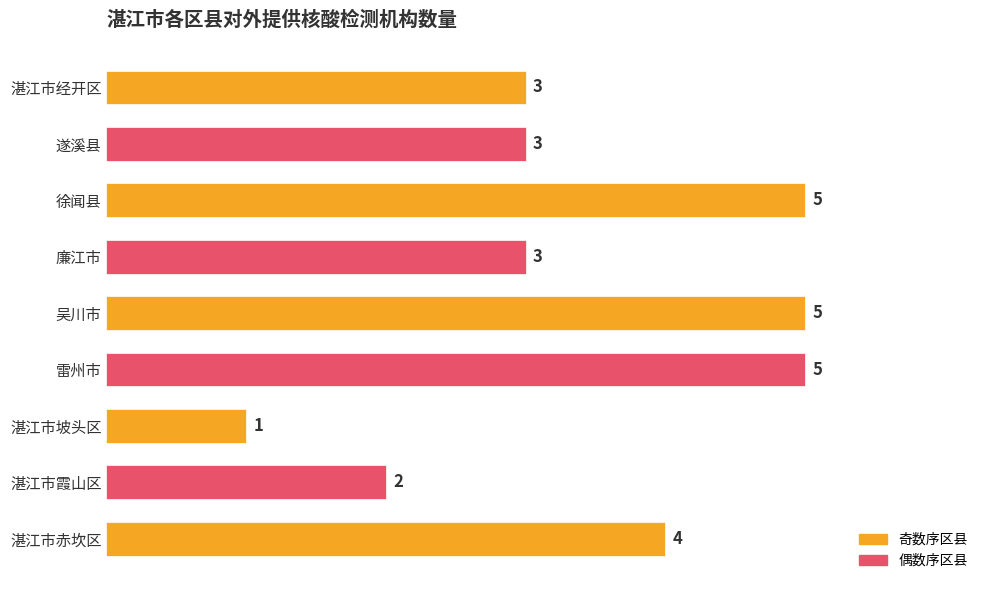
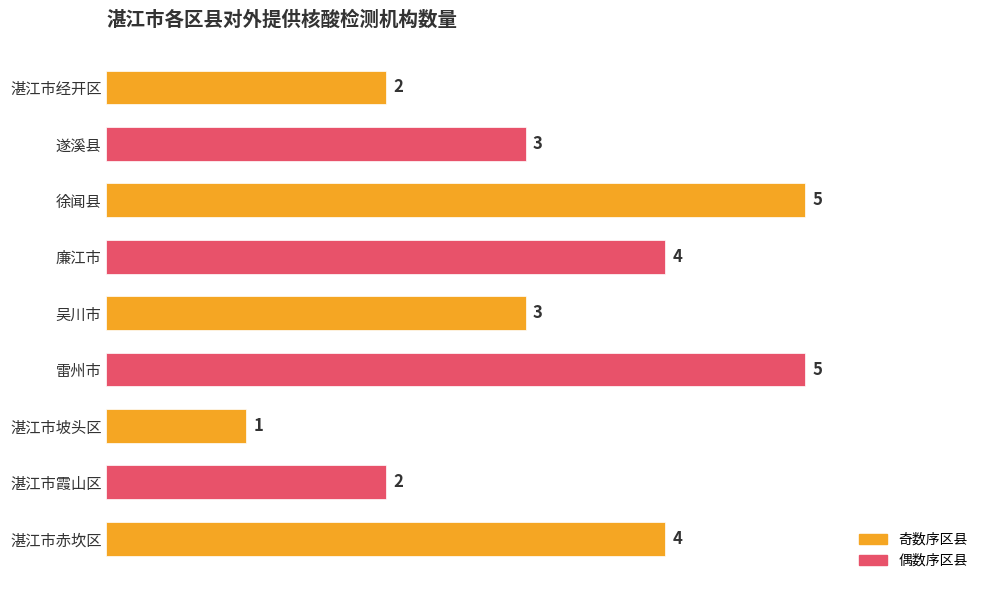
湛江市经开区: 3 -> 2
廉江市: 3 -> 4
吴川市: 5 -> 3
